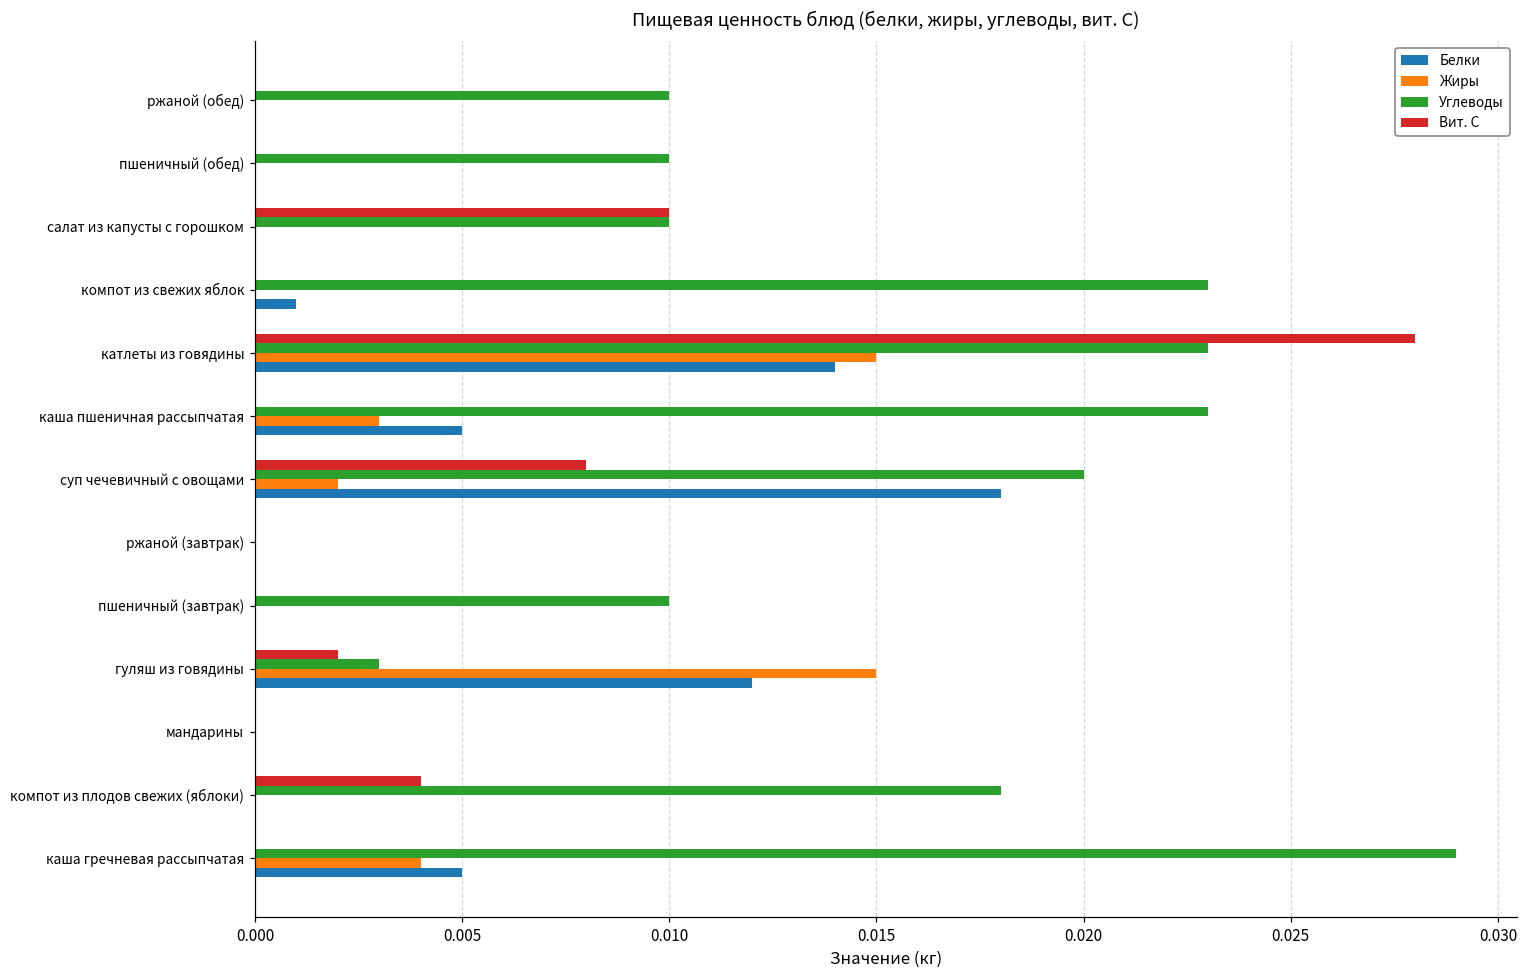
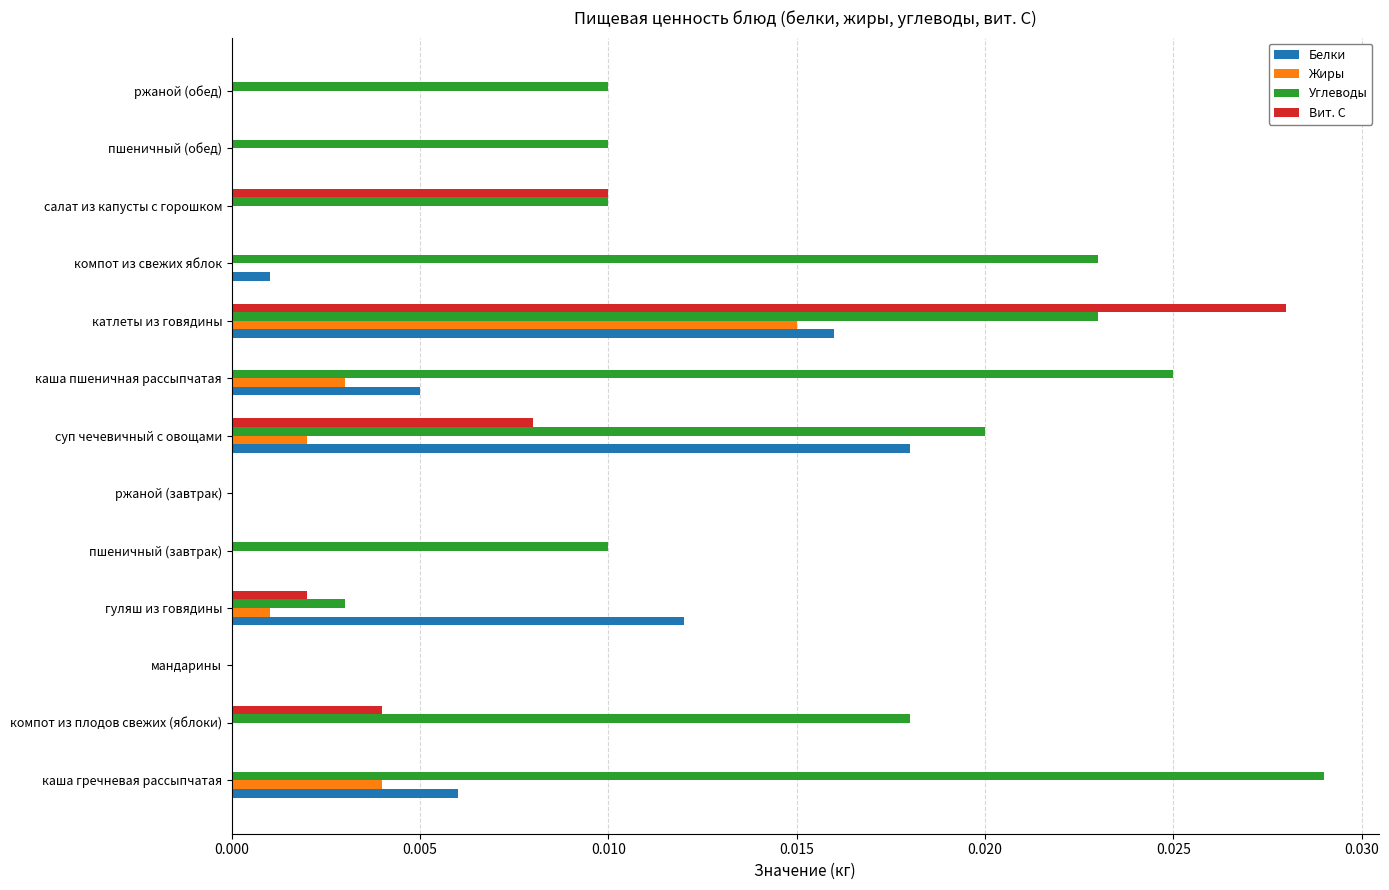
Белки, катлеты из говядины: 0.014 -> 0.016
Углеводы, каша пшеничная рассыпчатая: 0.023 -> 0.025
Жиры, гуляш из говядины: 0.015 -> 0.001
Белки, каша гречневая рассыпчатая: 0.005 -> 0.006
